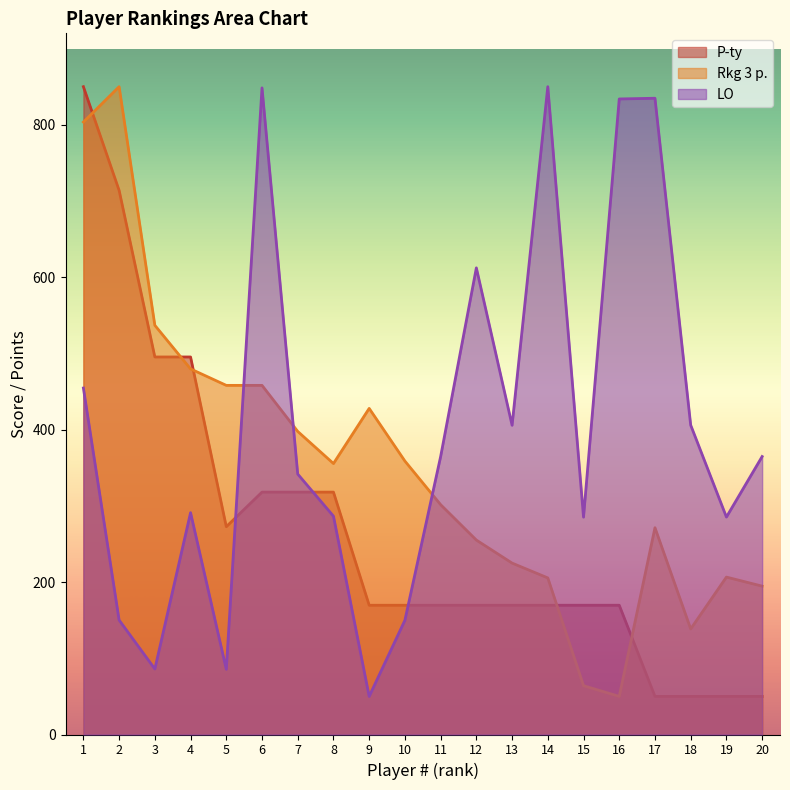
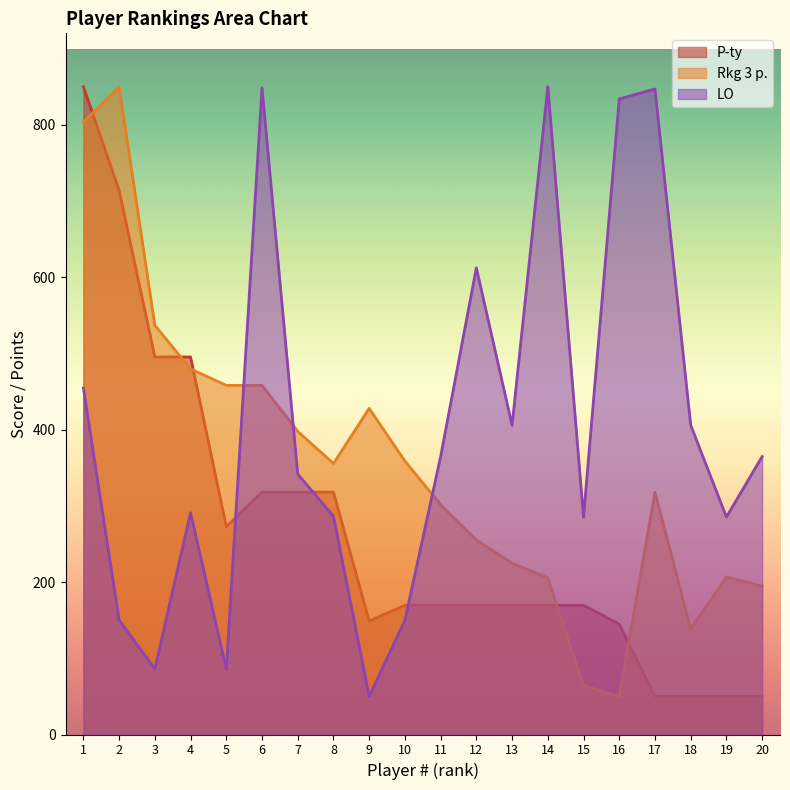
P-ty, 9: 170 -> 150
P-ty, 16: 170 -> 140
Rkg 3 p., 17: 270 -> 320
LO, 17: 830 -> 850
